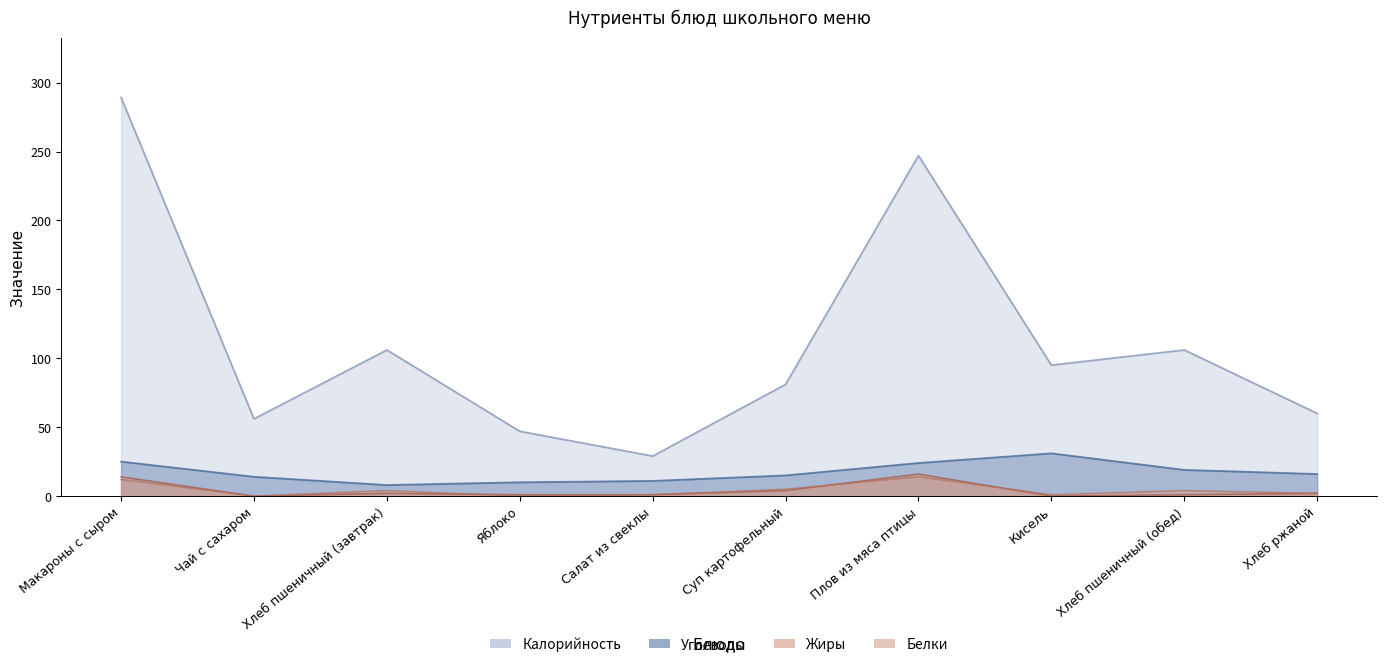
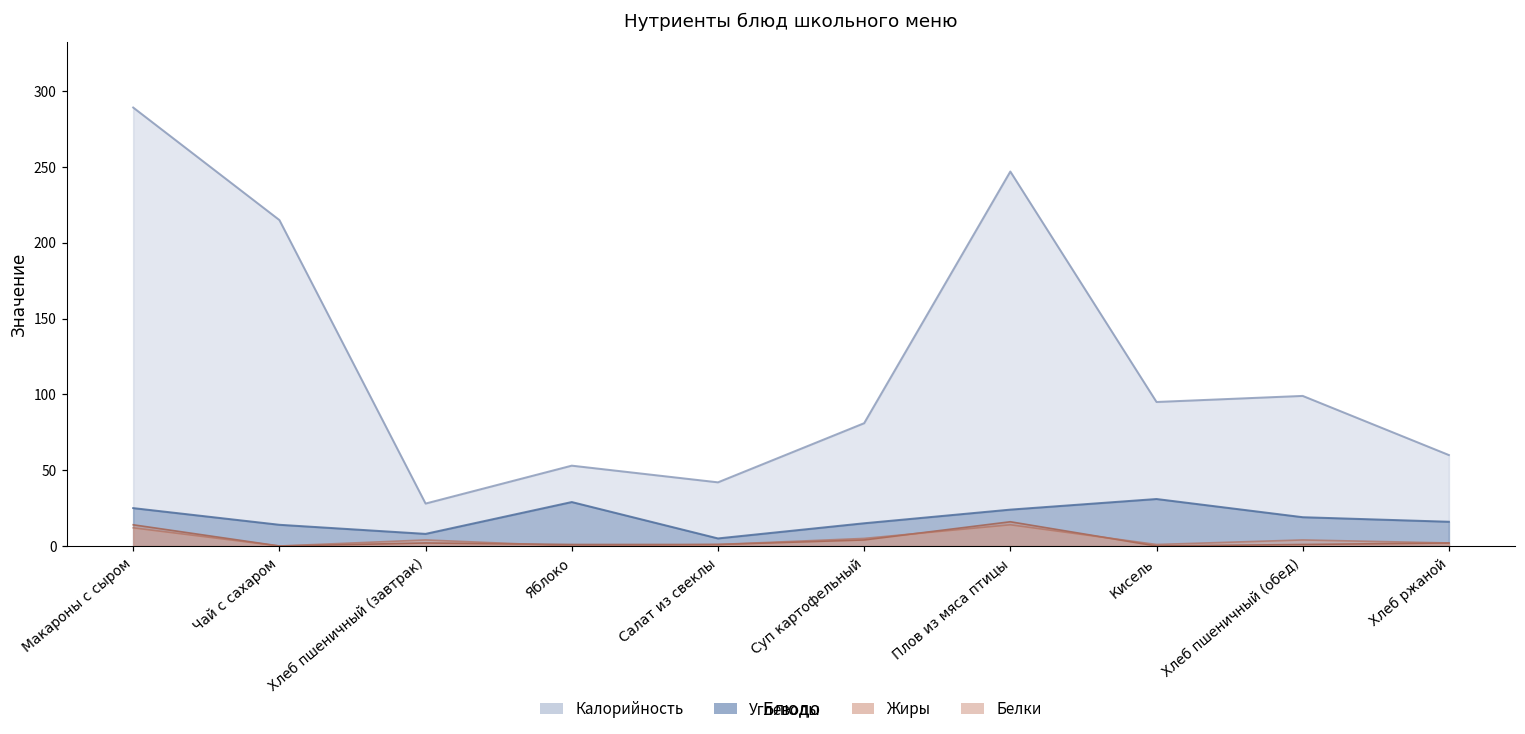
Калорийность, Чай с сахаром: 56 -> 215
Калорийность, Хлеб пшеничный (завтрак): 106 -> 28
Калорийность, Яблоко: 47 -> 53
Углеводы, Яблоко: 10 -> 29
Калорийность, Салат из свеклы: 29 -> 42
Углеводы, Салат из свеклы: 11 -> 5
Калорийность, Хлеб пшеничный (обед): 106 -> 99
